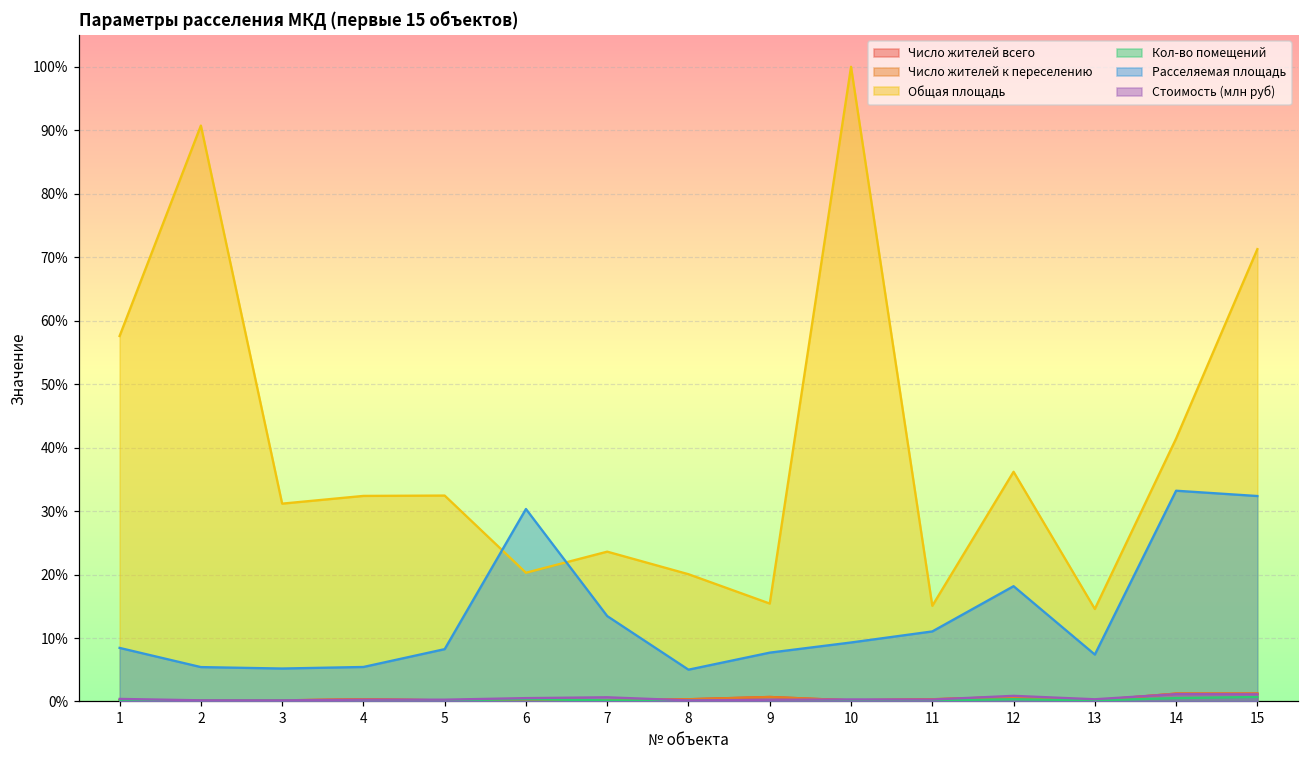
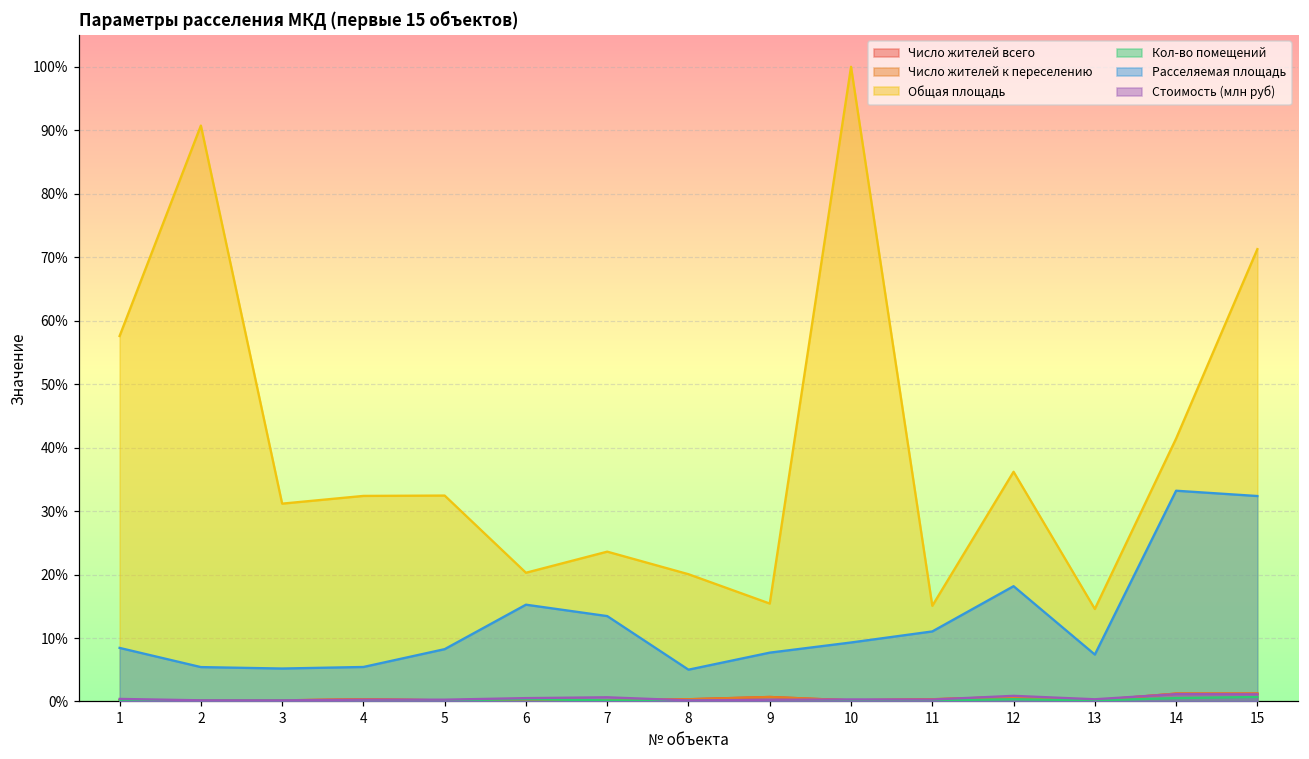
Расселяемая площадь, 6: 30% -> 15%
